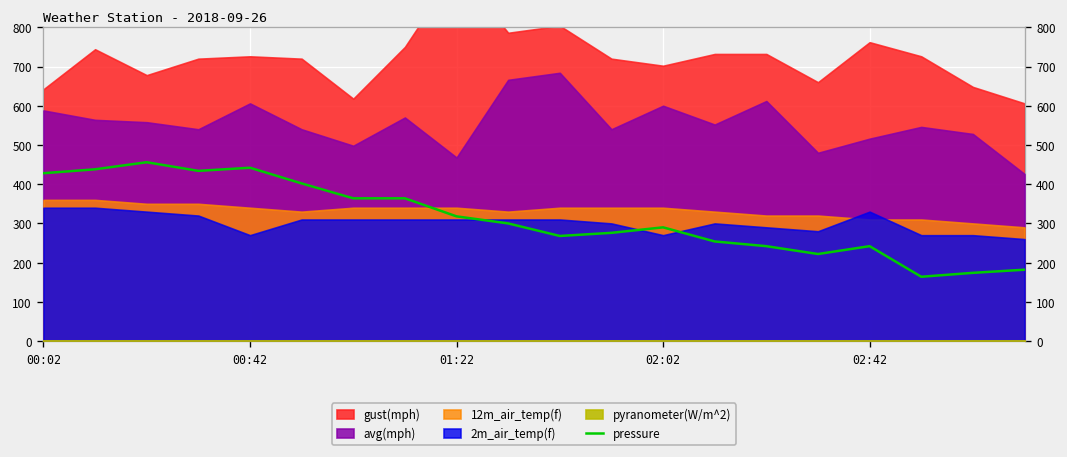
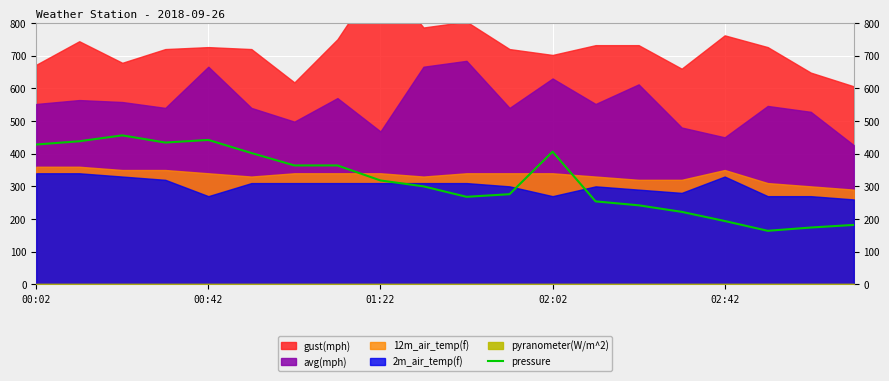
gust(mph), 00:02: 640 -> 670
avg(mph), 00:02: 590 -> 550
avg(mph), 00:42: 610 -> 670
pressure, 02:02: 290 -> 410
avg(mph), 02:02: 600 -> 630
pressure, 02:42: 240 -> 190
avg(mph), 02:42: 520 -> 450
12m_air_temp(f), 02:42: 310 -> 350
